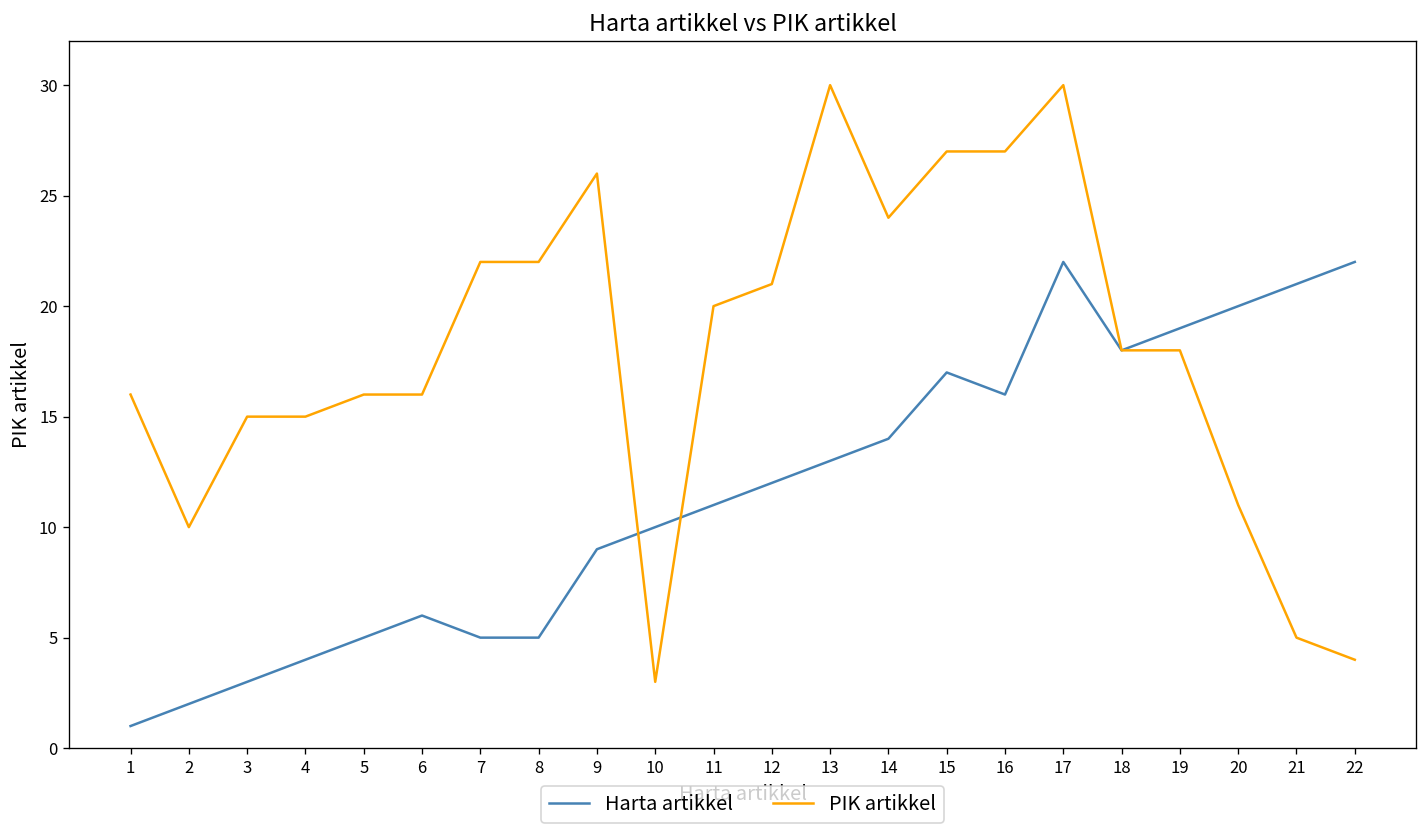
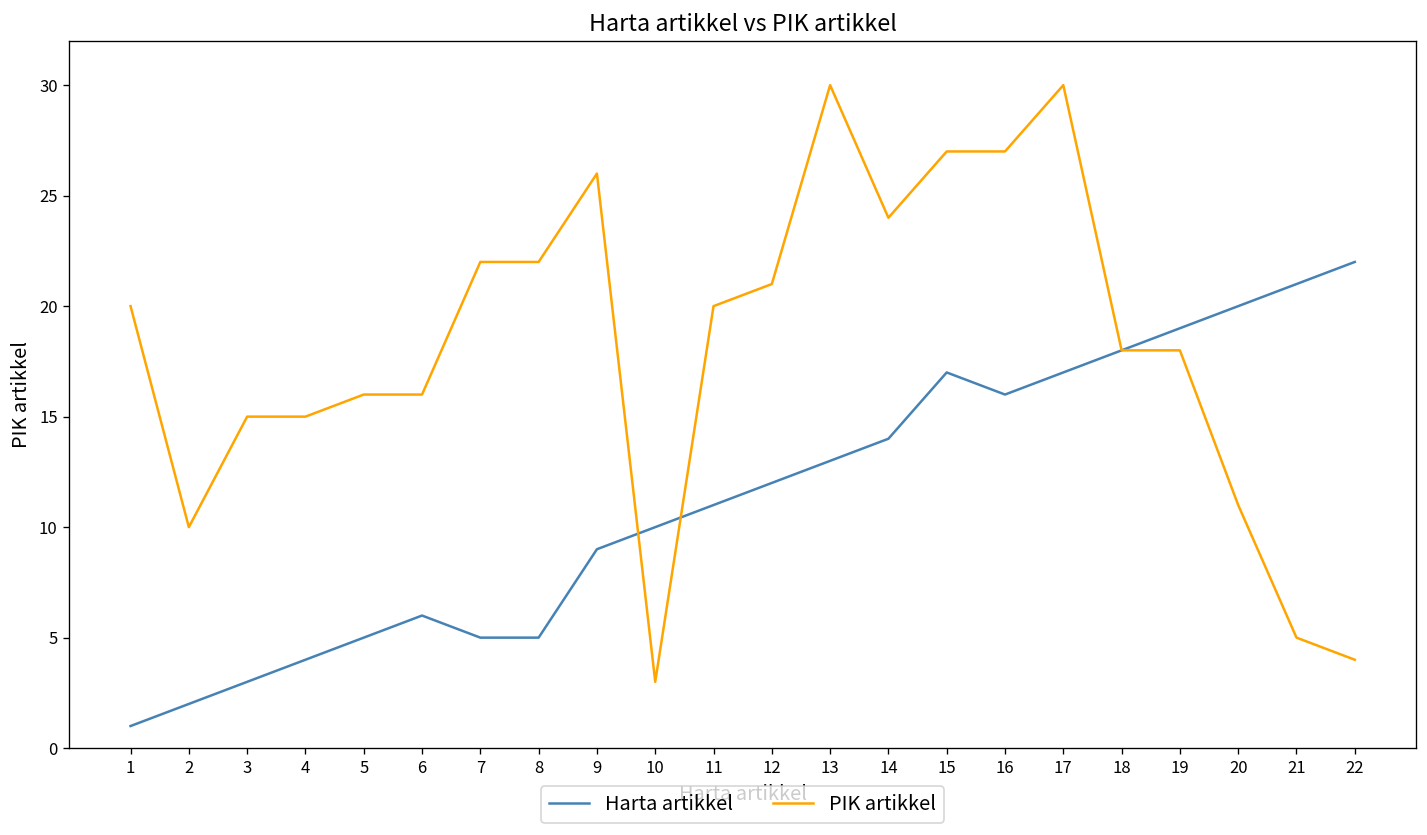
PIK artikkel, 1: 16 -> 20
Harta artikkel, 17: 22 -> 17
